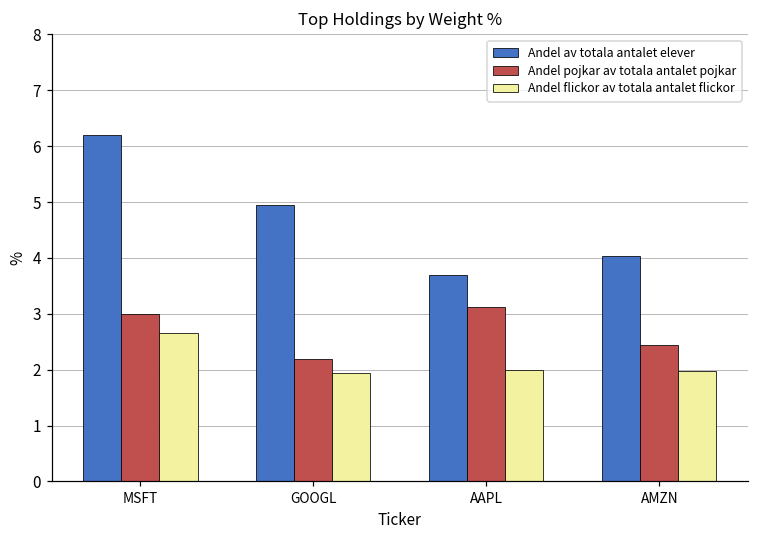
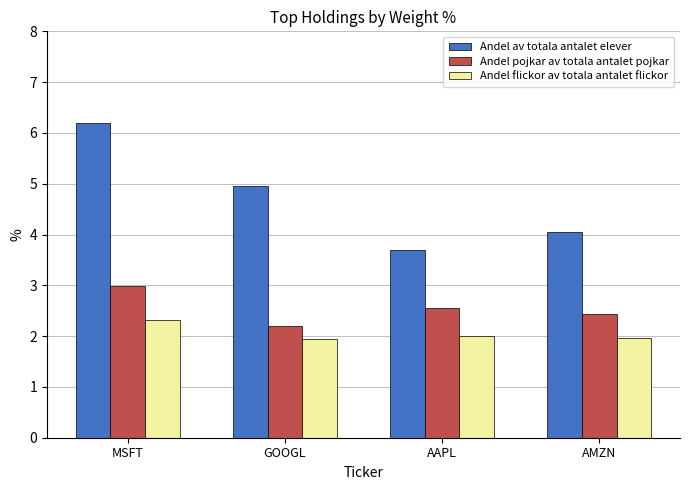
Andel flickor av totala antalet flickor, MSFT: 2.7 -> 2.3
Andel pojkar av totala antalet pojkar, AAPL: 3.1 -> 2.6
